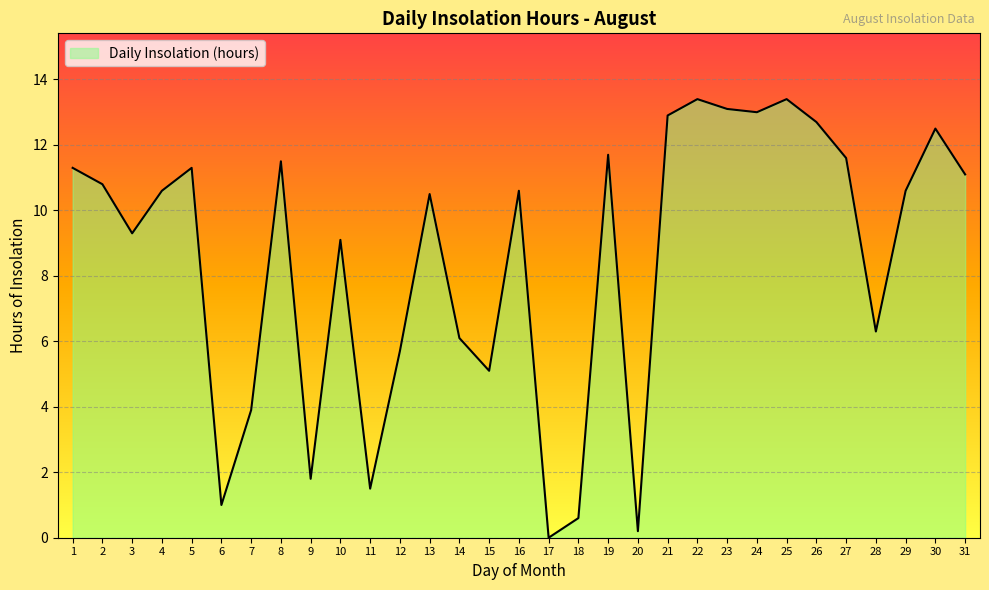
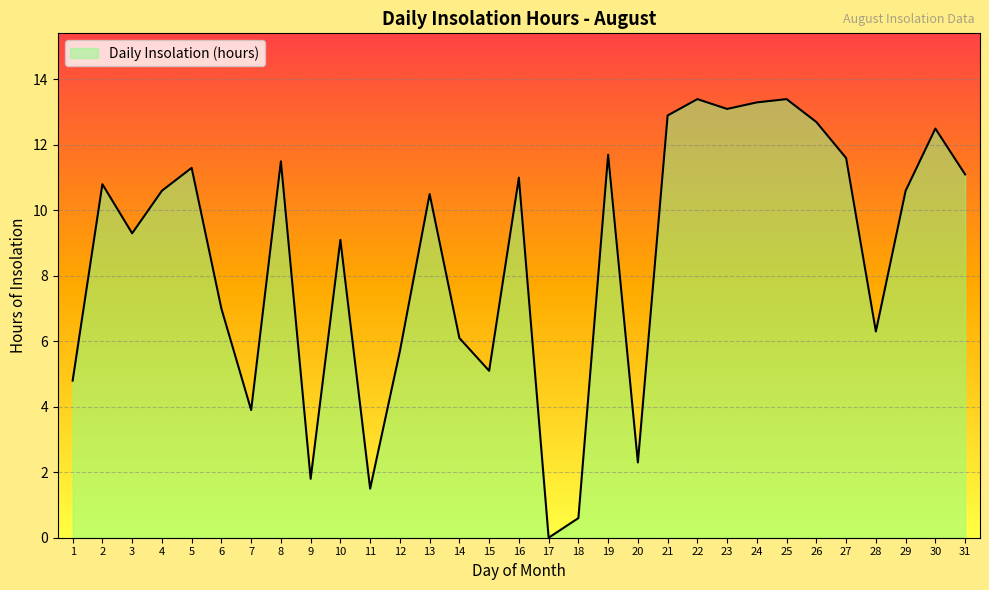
1: 11.3 -> 4.8
6: 1 -> 7
16: 10.6 -> 11.0
20: 0.2 -> 2.3
24: 13.0 -> 13.3
